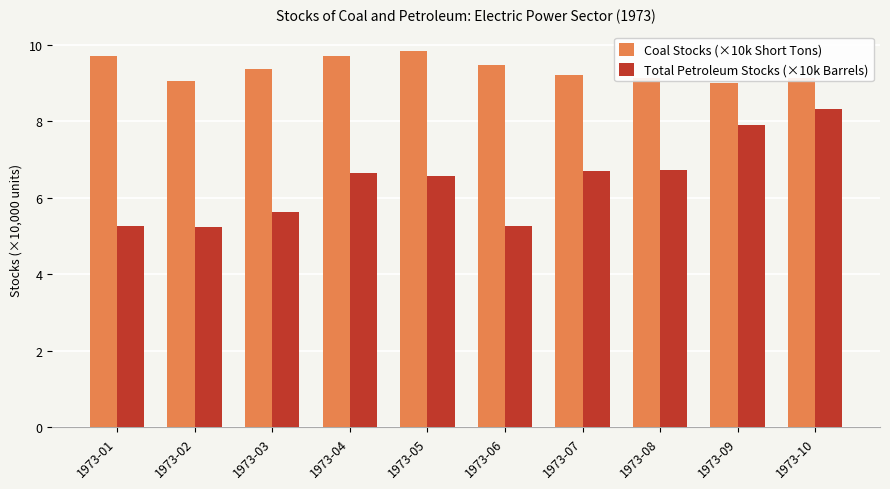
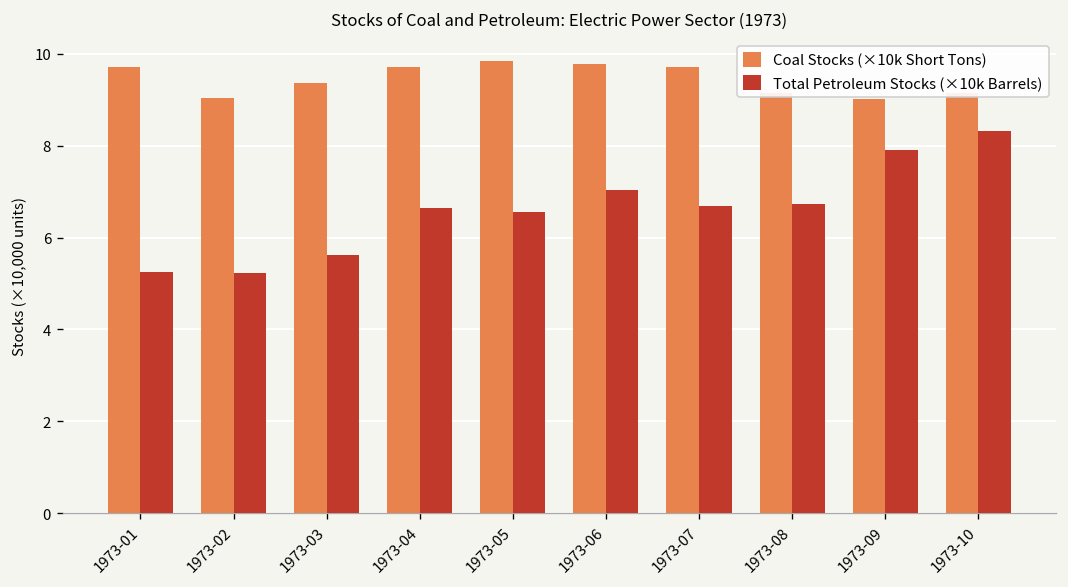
Coal Stocks (×10k Short Tons), 1973-06: 9.5 -> 9.8
Total Petroleum Stocks (×10k Barrels), 1973-06: 5.3 -> 7.0
Coal Stocks (×10k Short Tons), 1973-07: 9.2 -> 9.7
